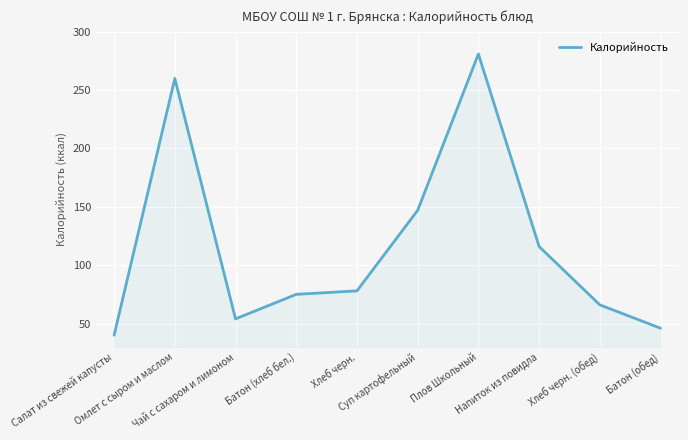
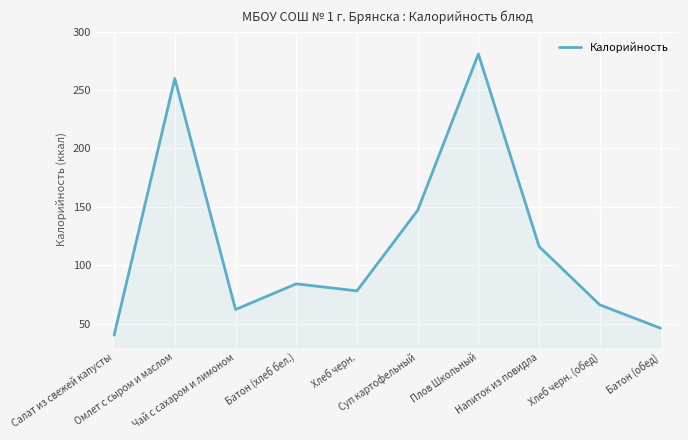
Чай с сахаром и лимоном: 54 -> 62
Батон (хлеб бел.): 75 -> 84
